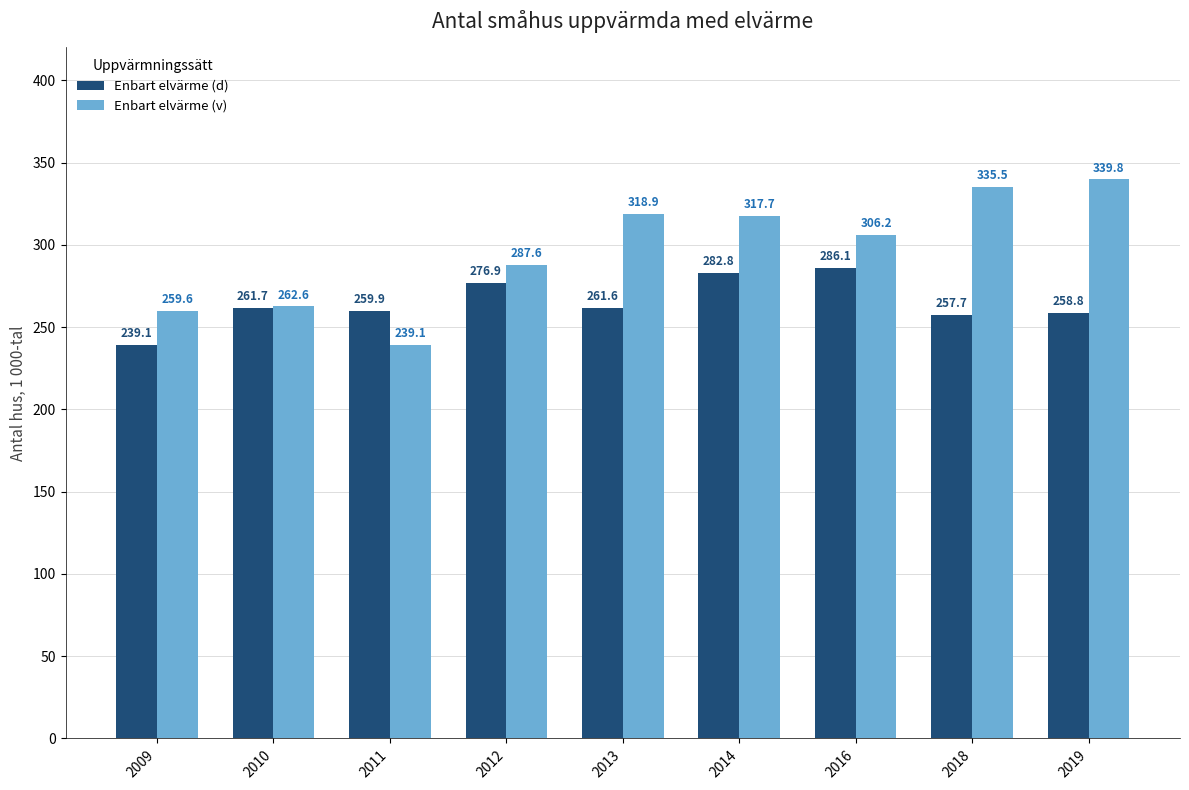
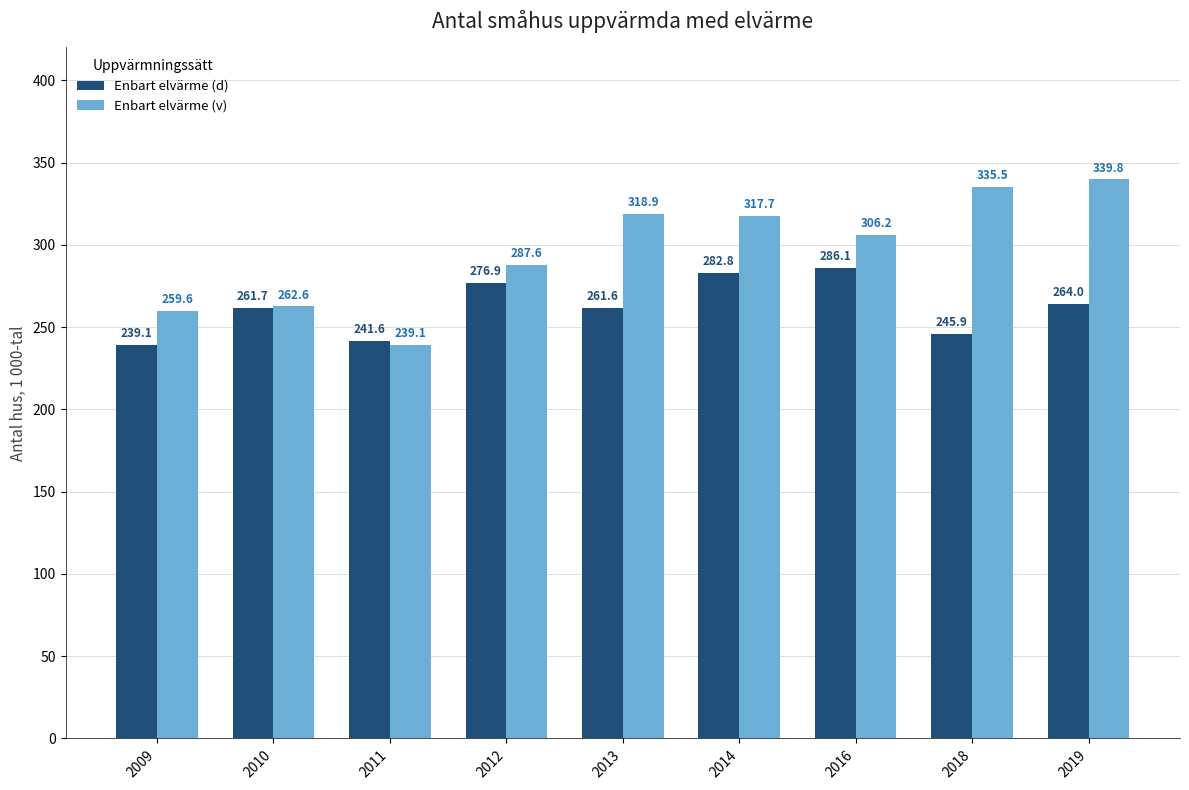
Enbart elvärme (d), 2011: 259.9 -> 241.6
Enbart elvärme (d), 2018: 257.7 -> 245.9
Enbart elvärme (d), 2019: 258.8 -> 264.0
